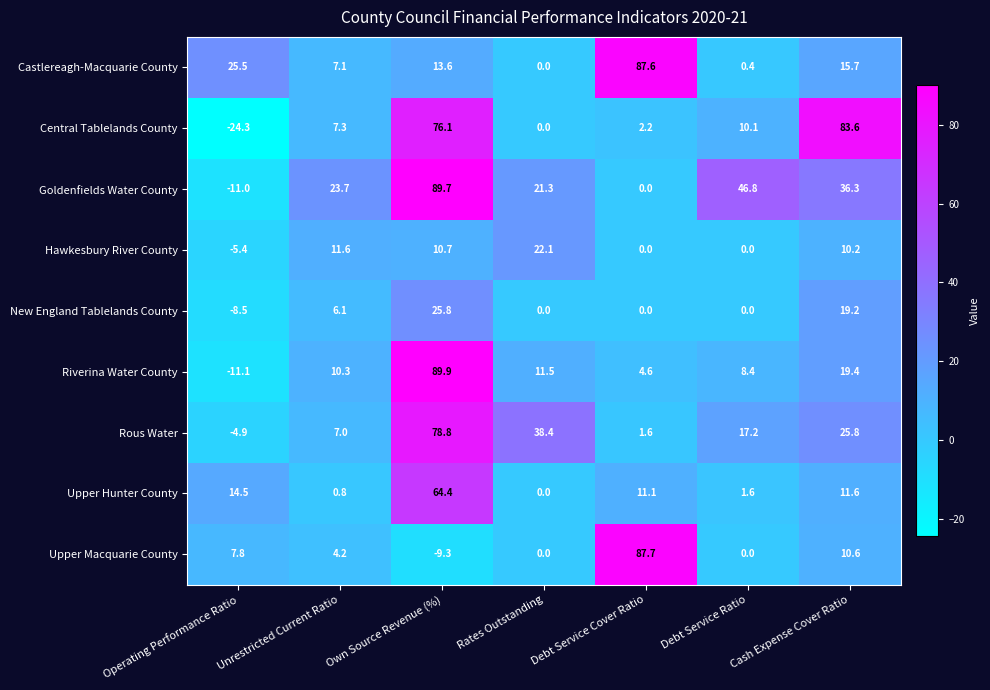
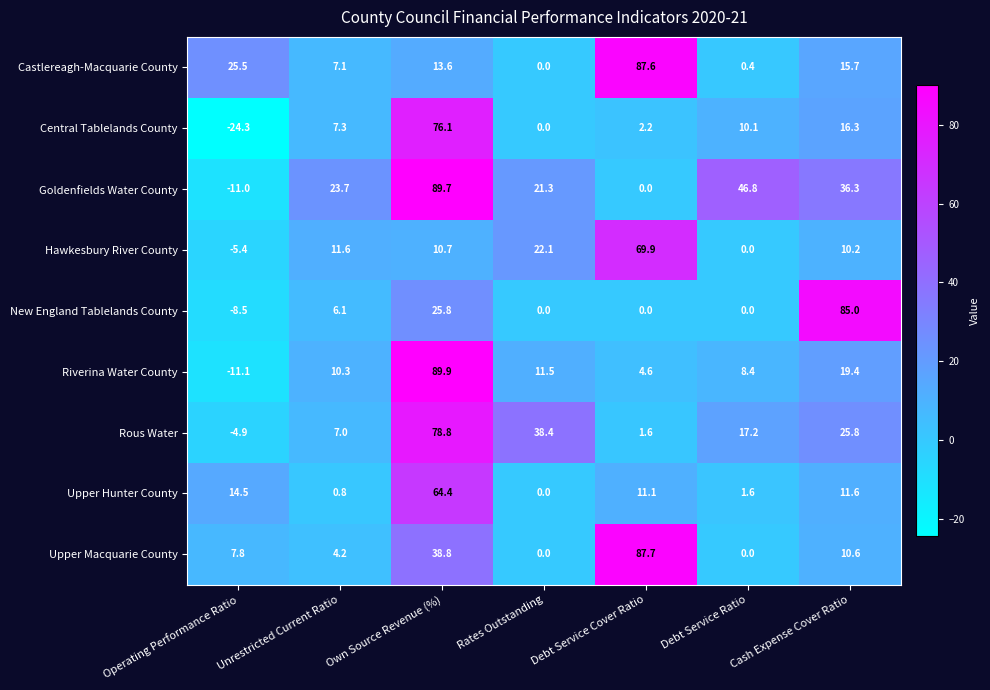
Central Tablelands County, Cash Expense Cover Ratio: 83.6 -> 16.3
Hawkesbury River County, Debt Service Cover Ratio: 0.0 -> 69.9
New England Tablelands County, Cash Expense Cover Ratio: 19.2 -> 85.0
Upper Macquarie County, Own Source Revenue (%): -9.3 -> 38.8
